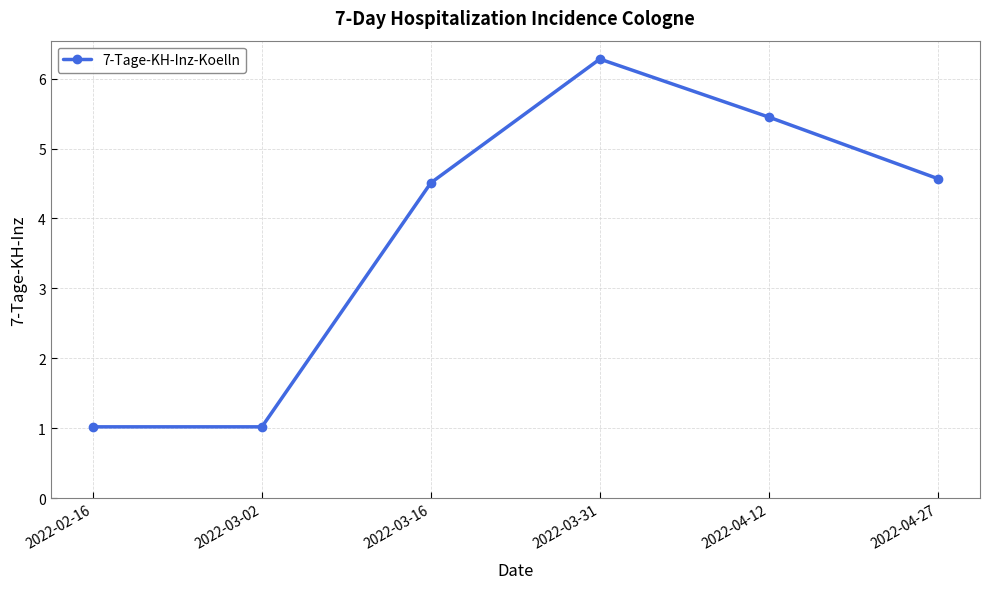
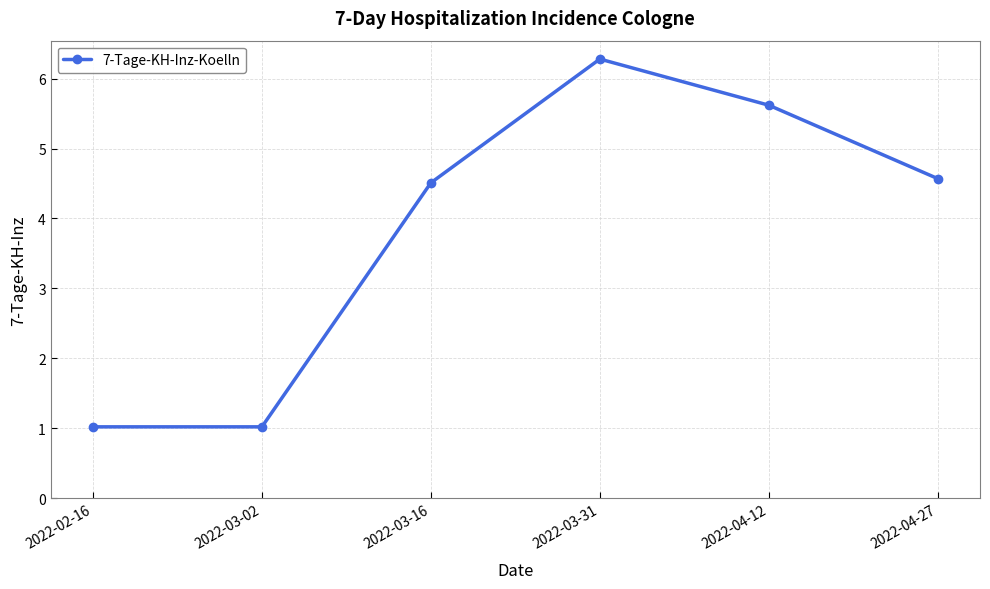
2022-04-12: 5.5 -> 5.6
